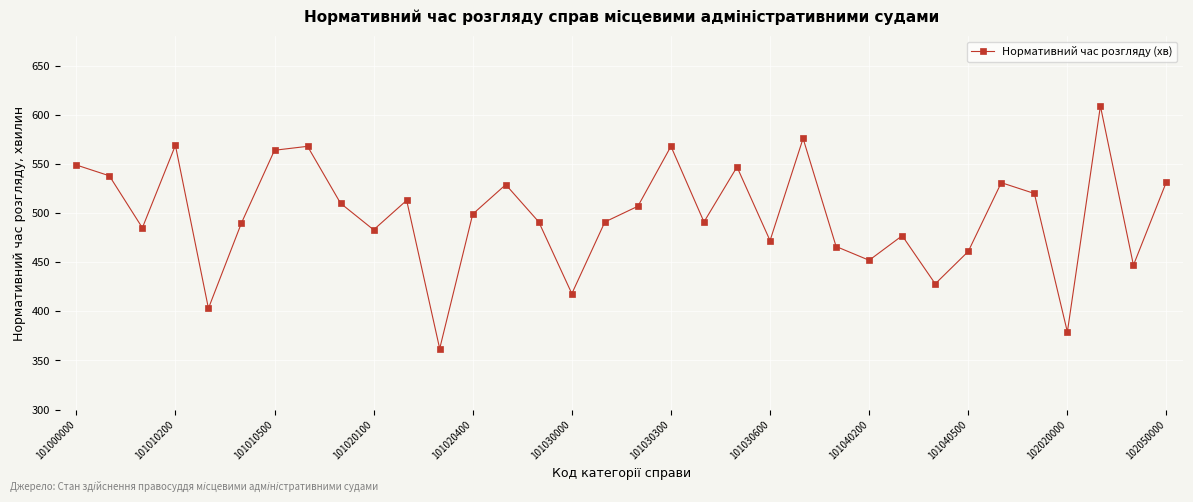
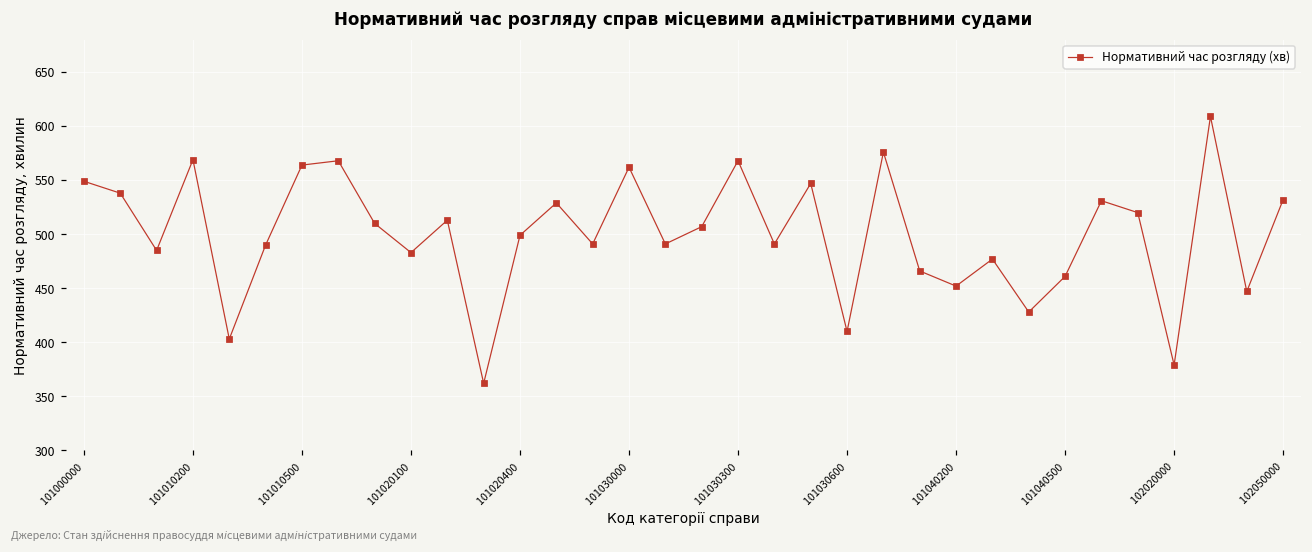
101030000: 420 -> 560
101030600: 470 -> 410
